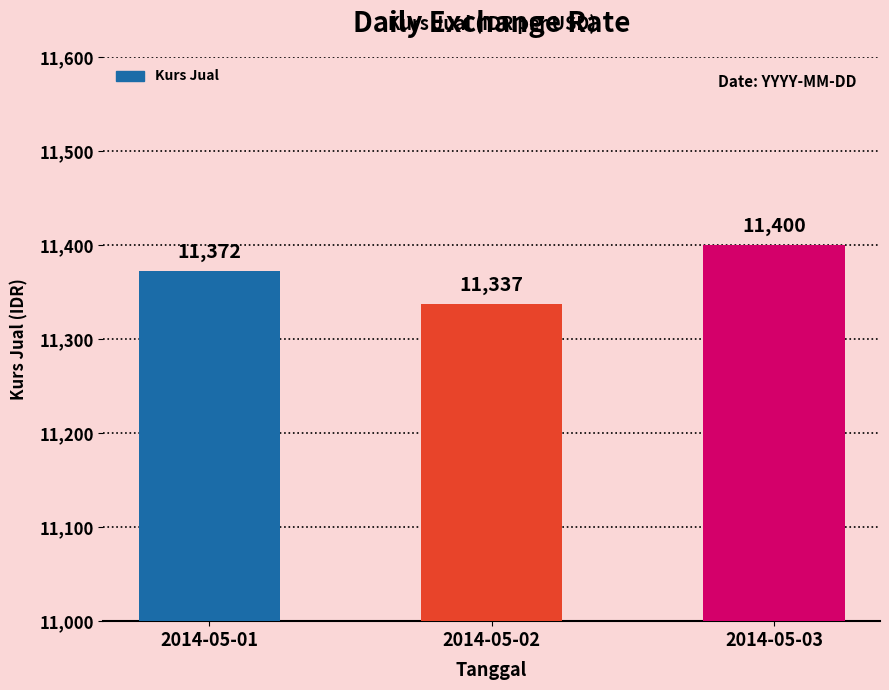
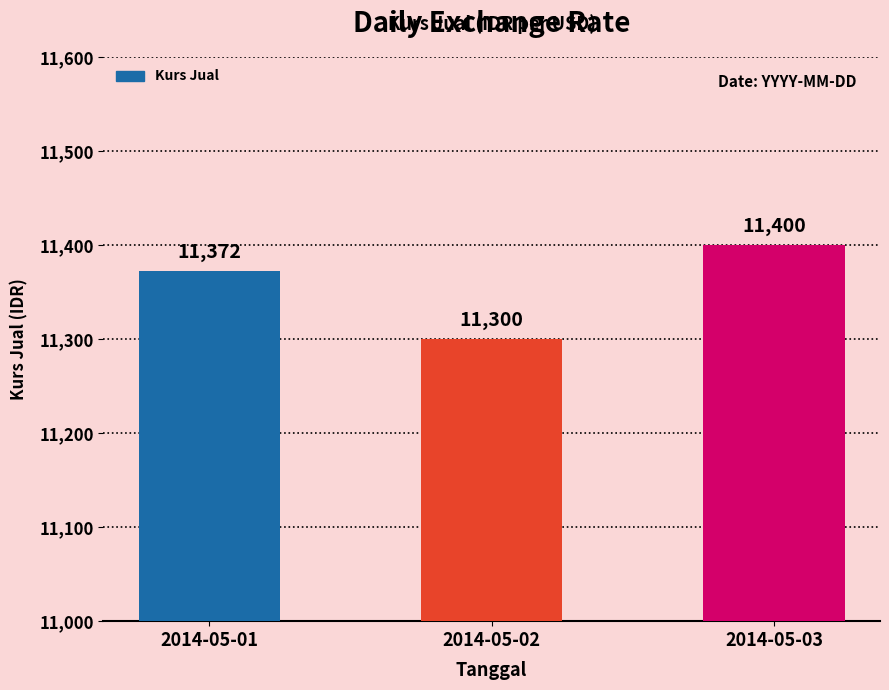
2014-05-02: 11,337 -> 11,300
